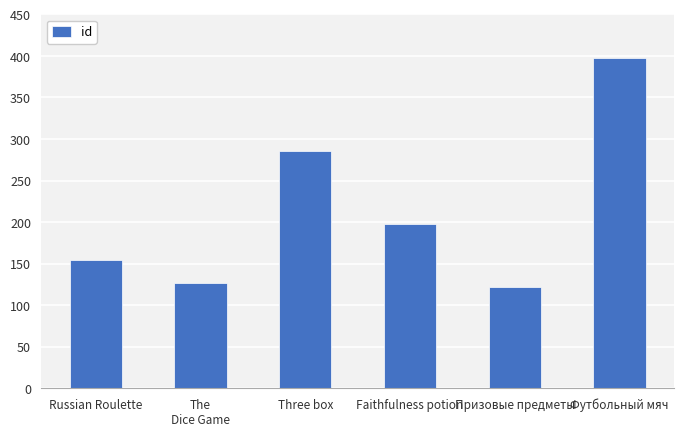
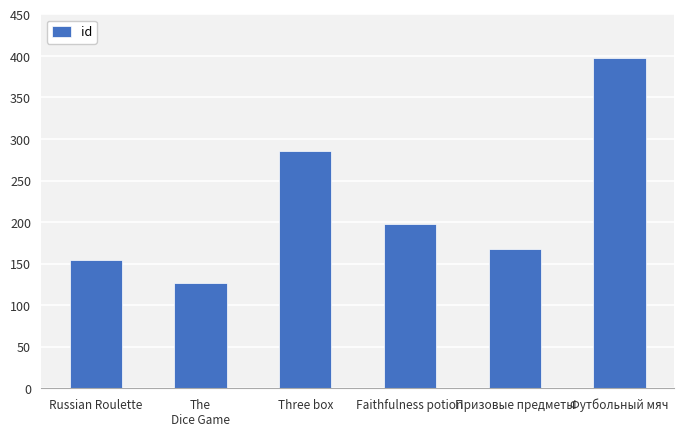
Призовые предметы: 120 -> 170
